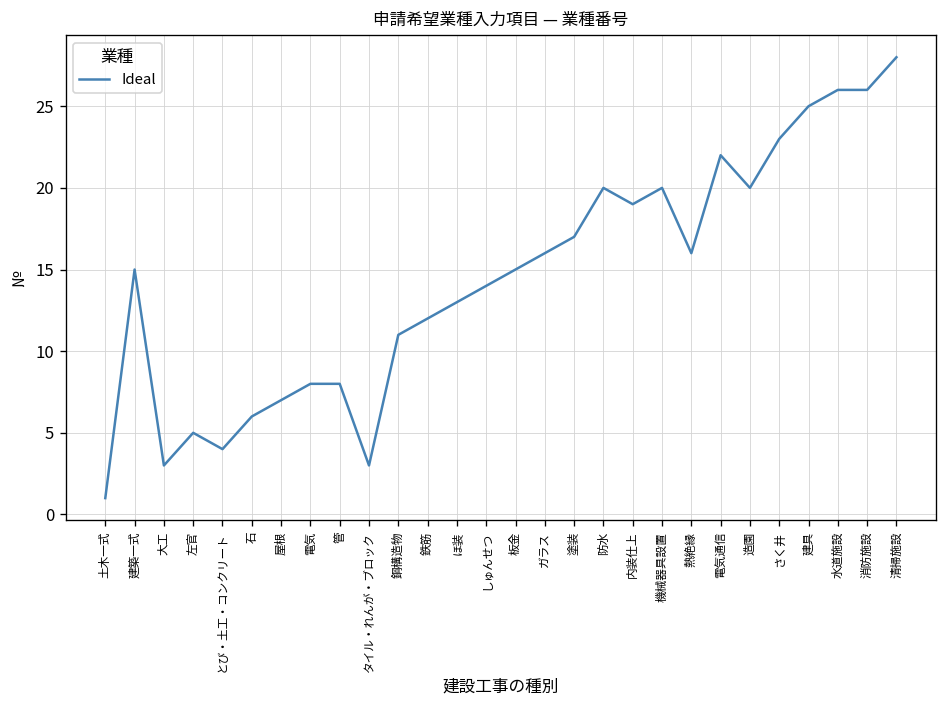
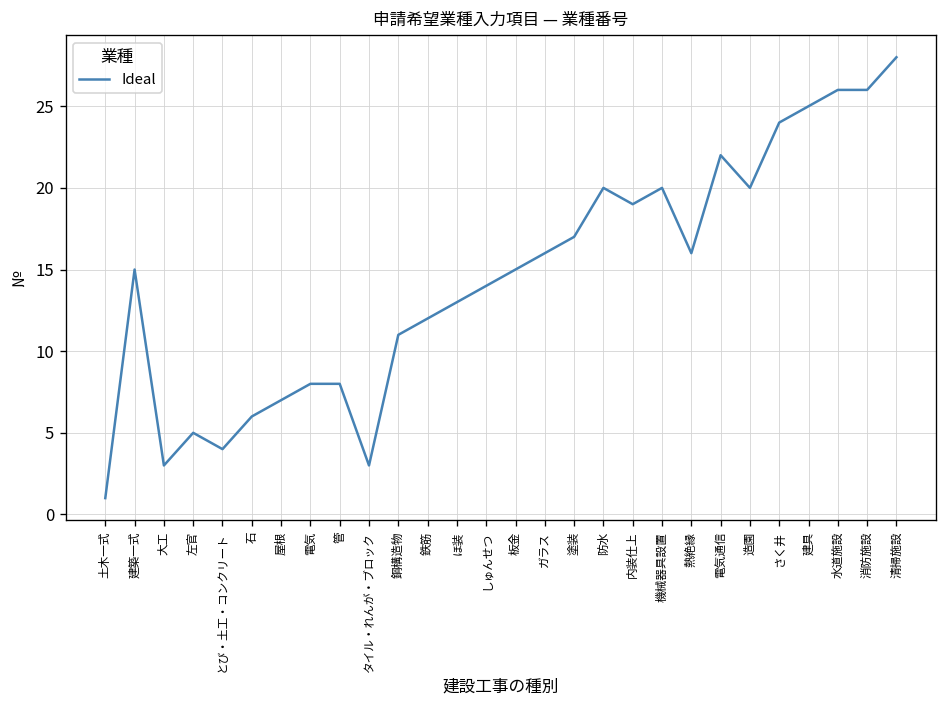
さく井: 23 -> 24
